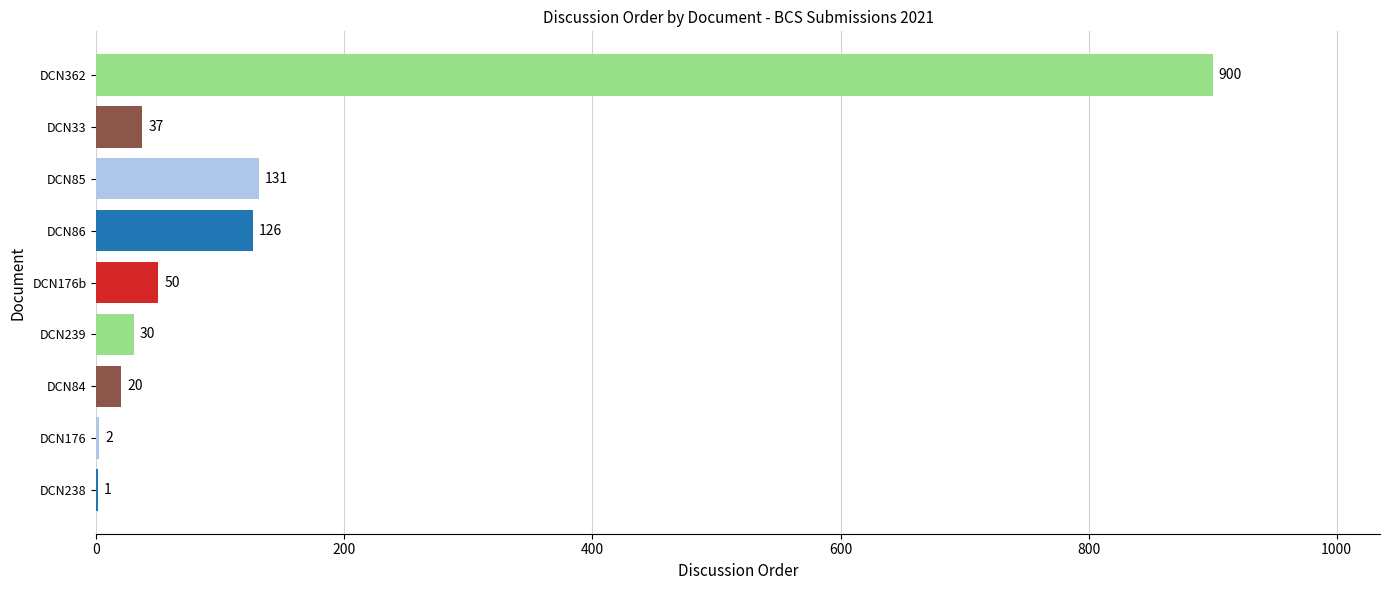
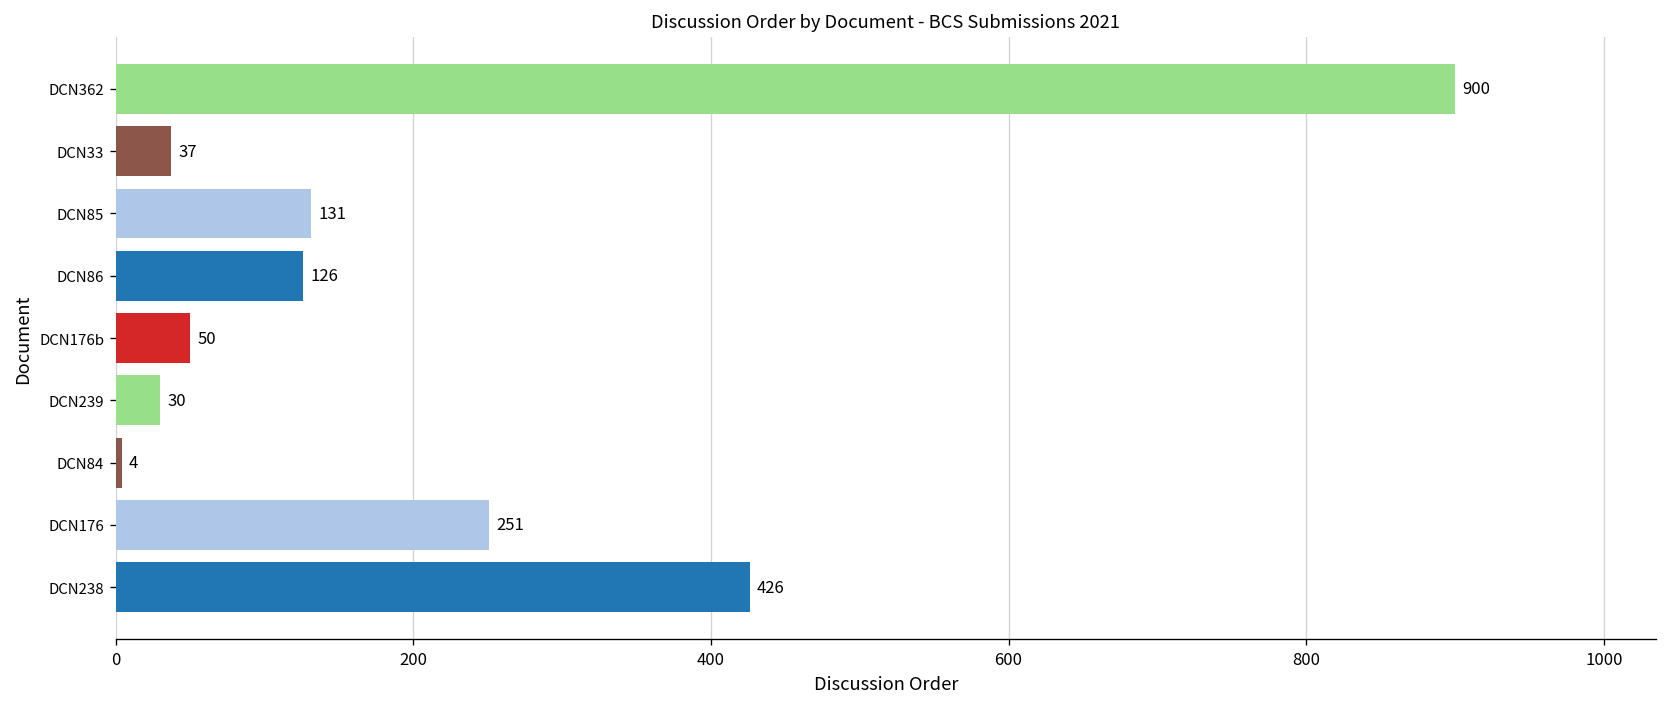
DCN84: 20 -> 4
DCN176: 2 -> 251
DCN238: 1 -> 426
